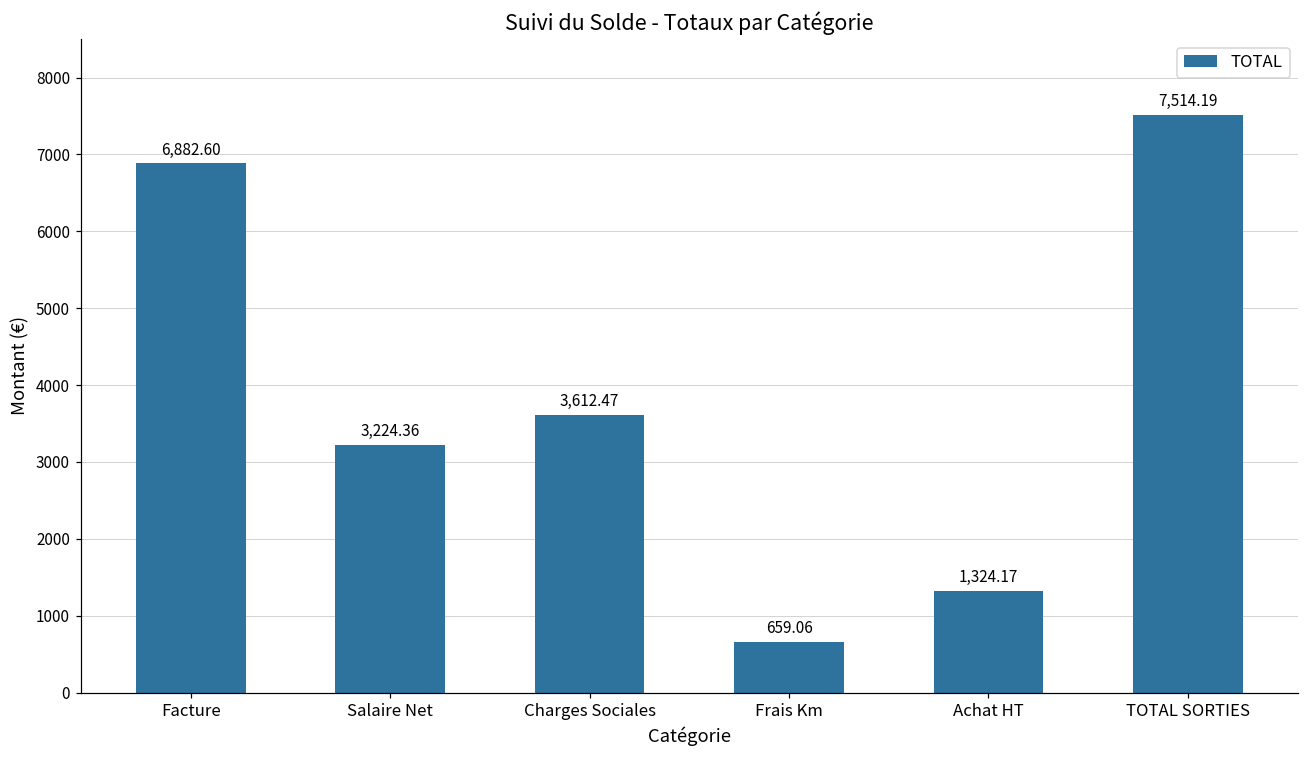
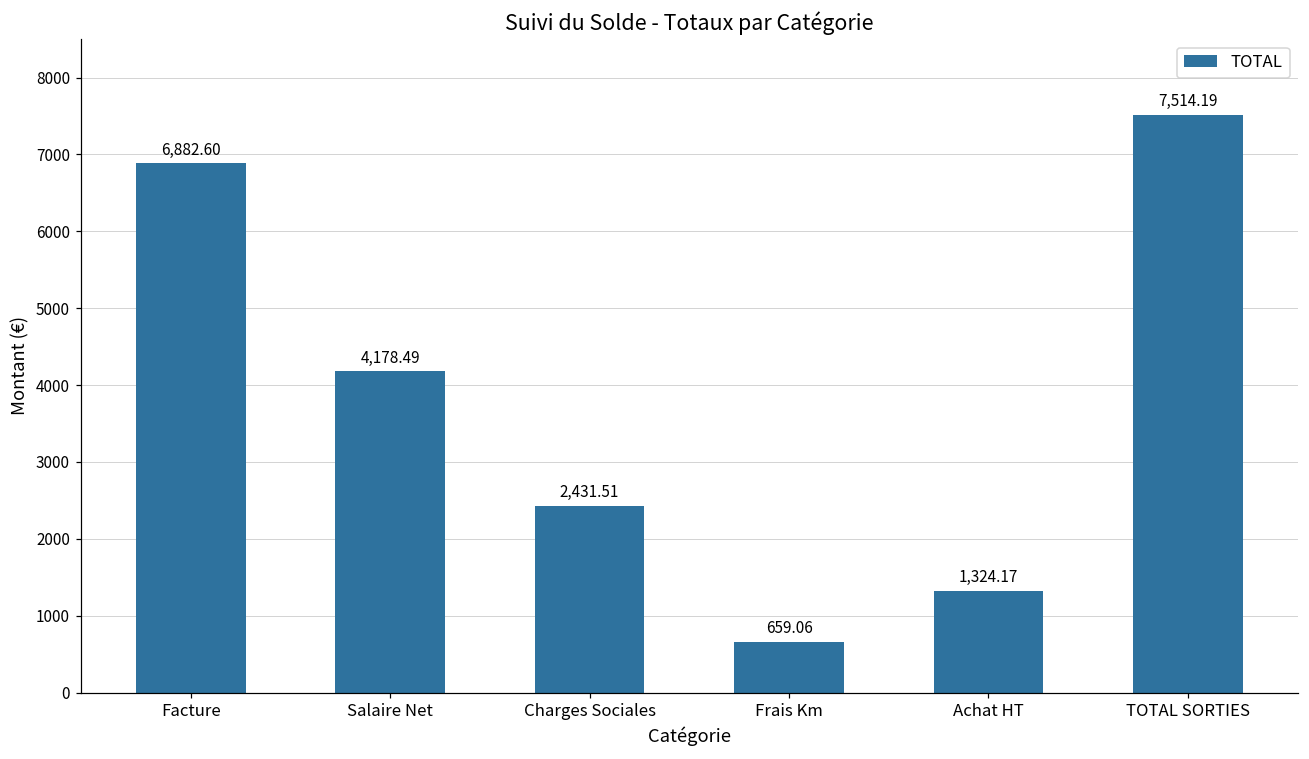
Salaire Net: 3,224.36 -> 4,178.49
Charges Sociales: 3,612.47 -> 2,431.51
